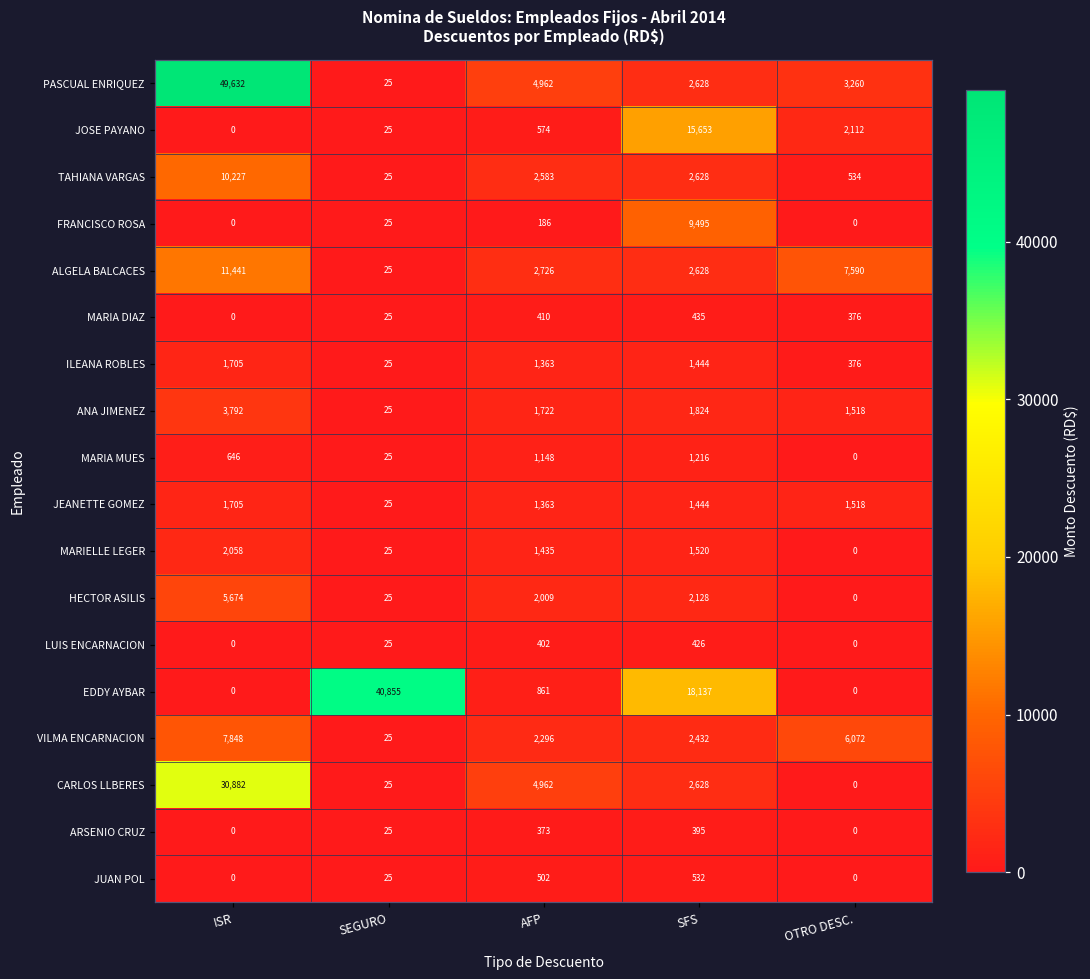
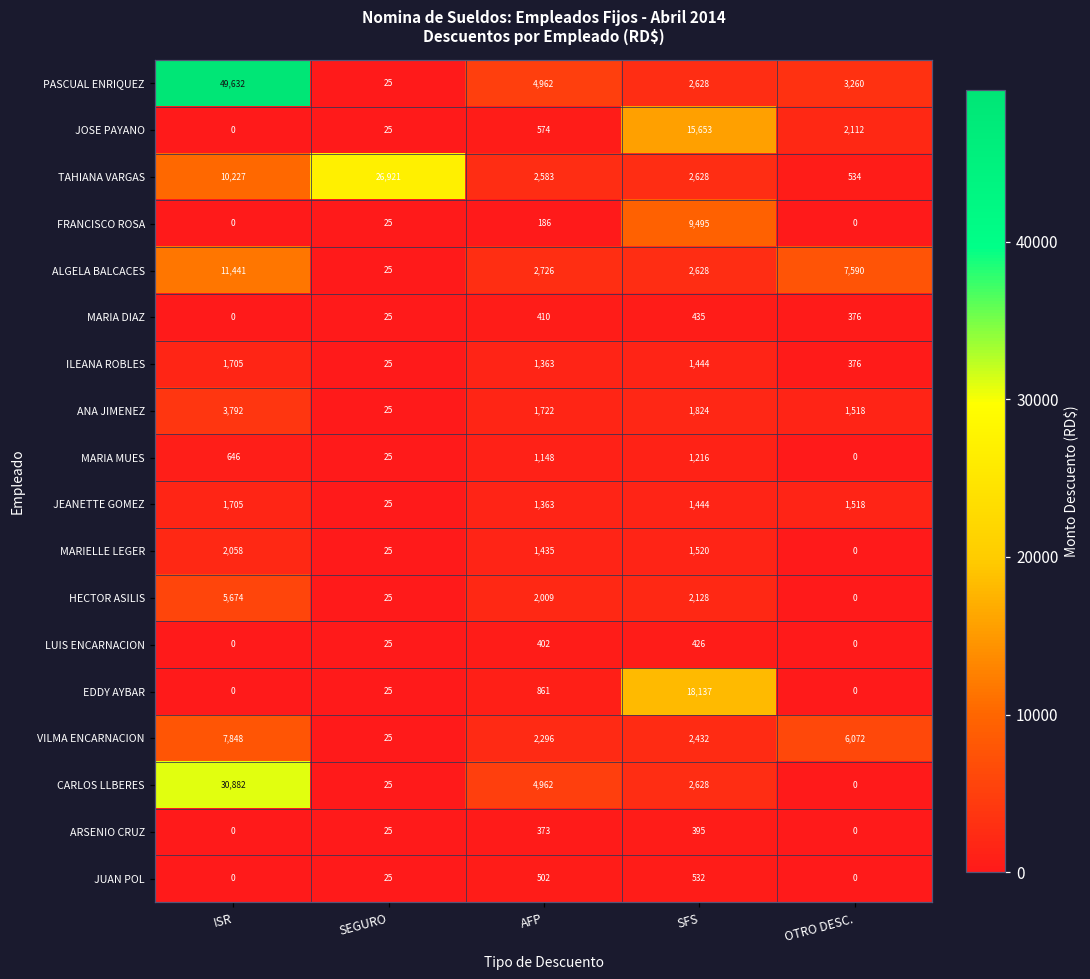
TAHIANA VARGAS, SEGURO: 25 -> 26,921
EDDY AYBAR, SEGURO: 40,855 -> 25
